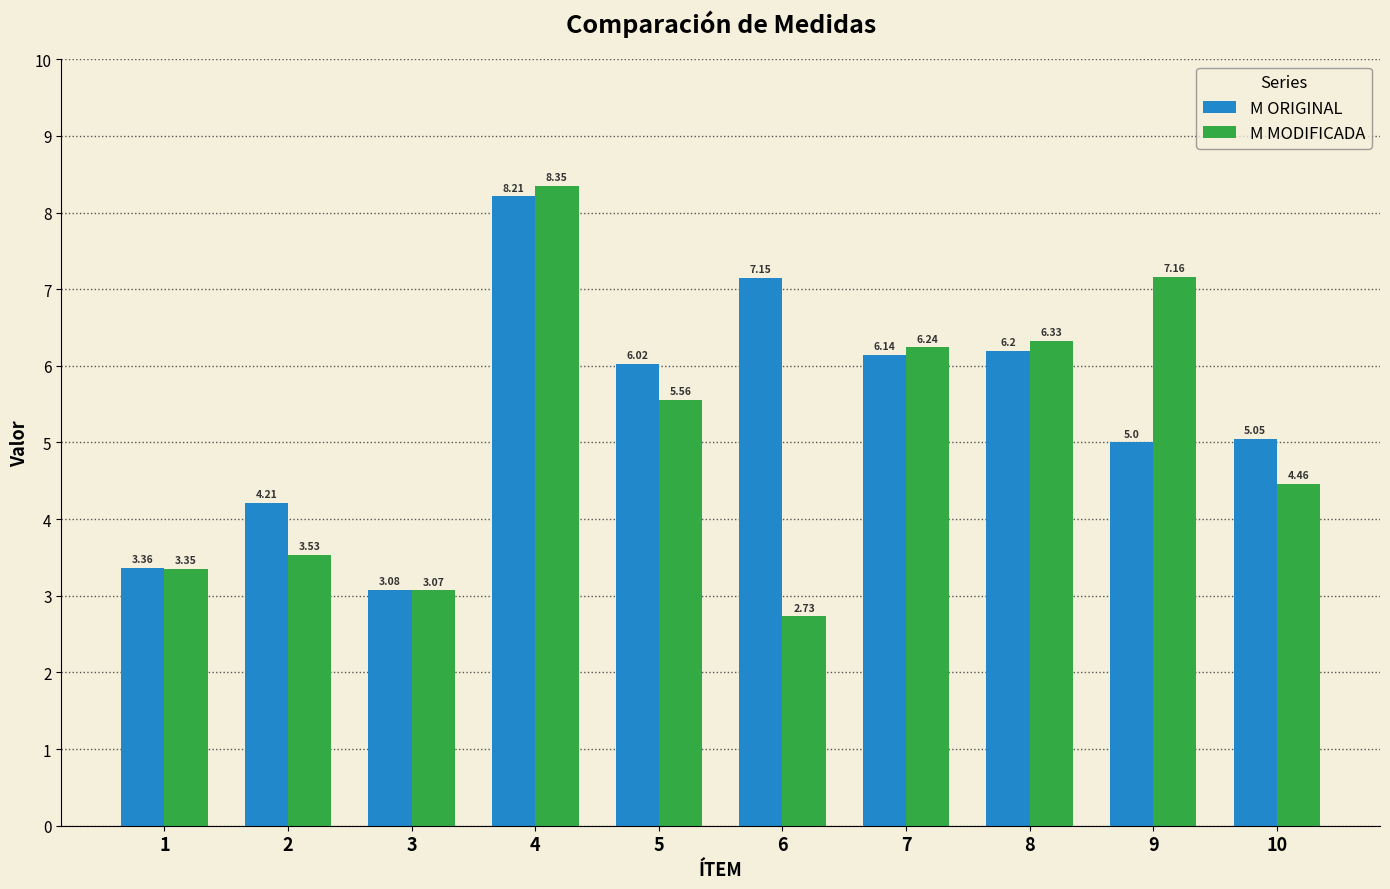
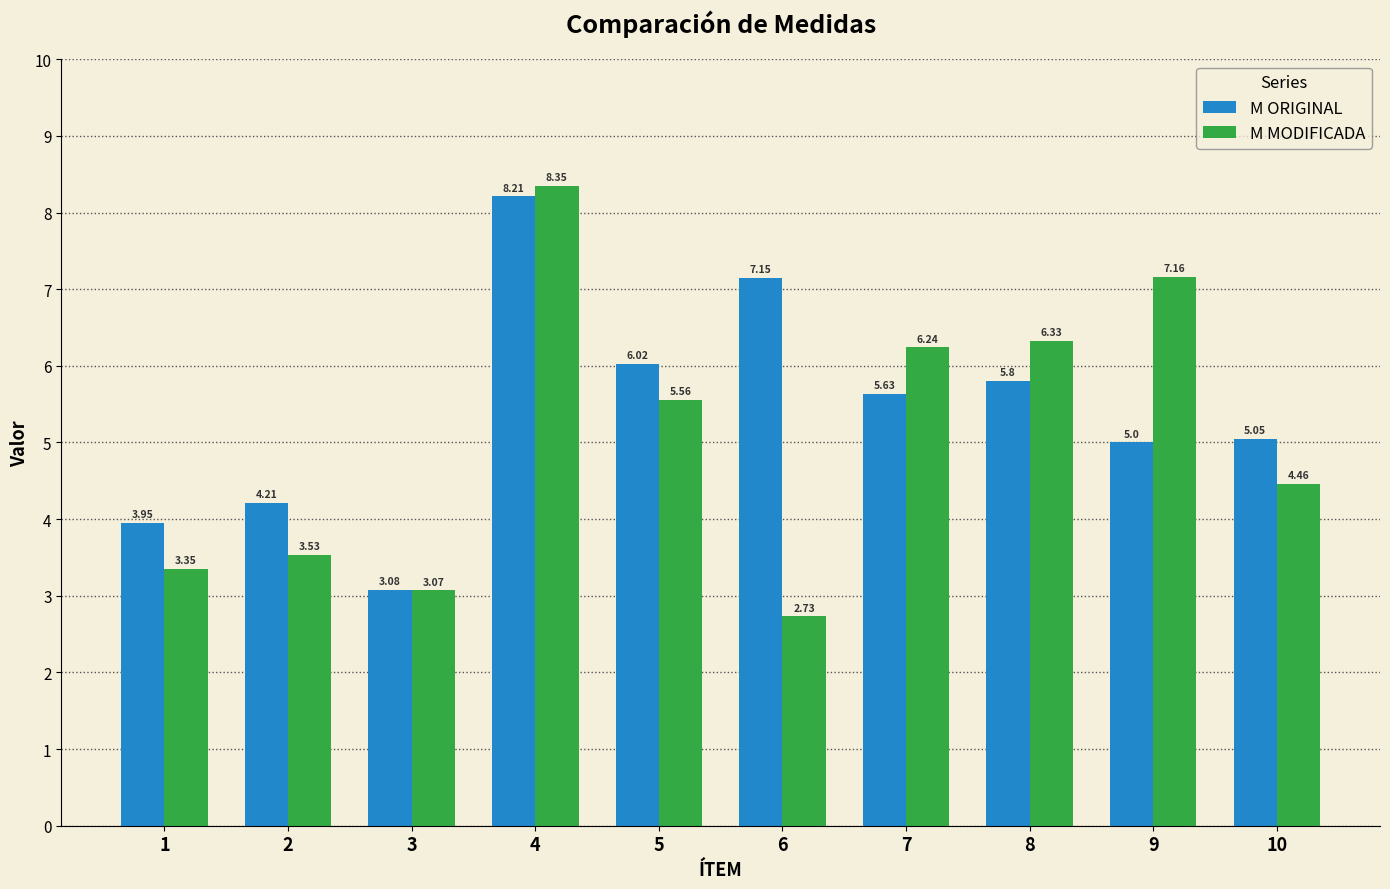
M ORIGINAL, 1: 3.36 -> 3.95
M ORIGINAL, 7: 6.14 -> 5.63
M ORIGINAL, 8: 6.2 -> 5.8
